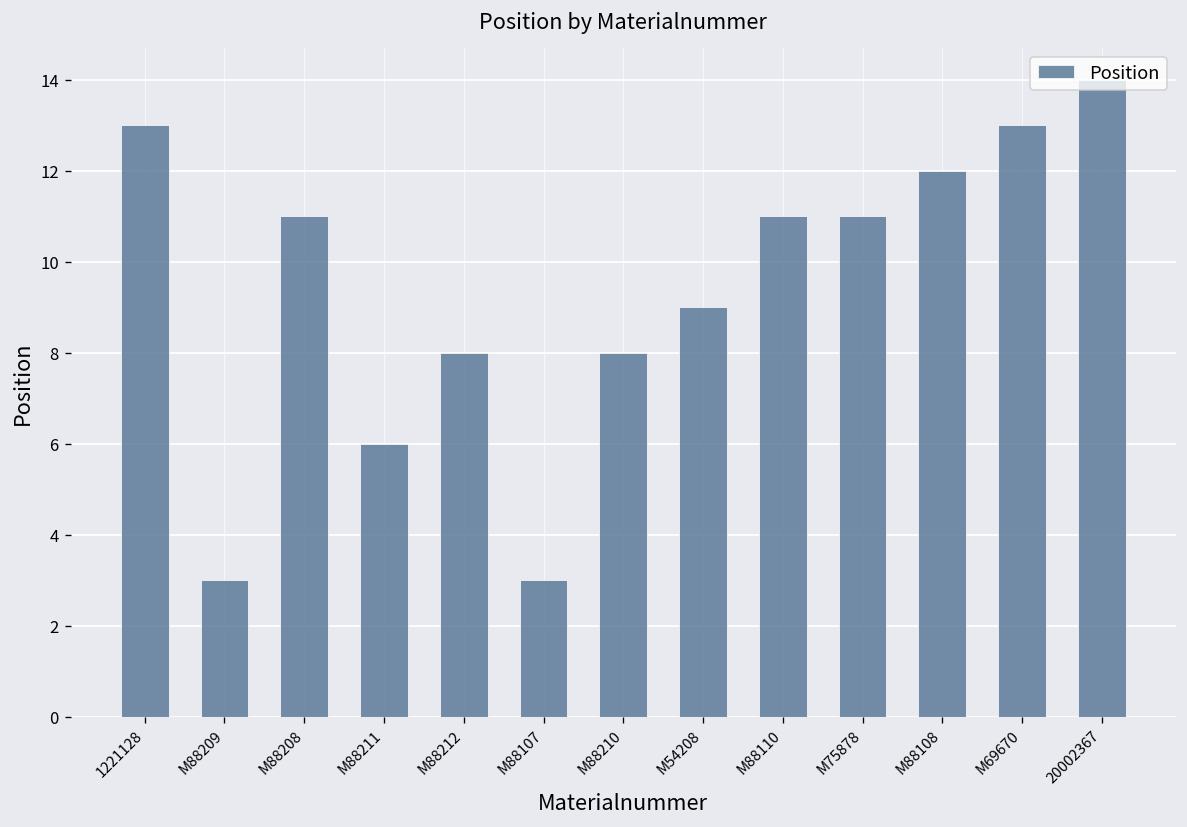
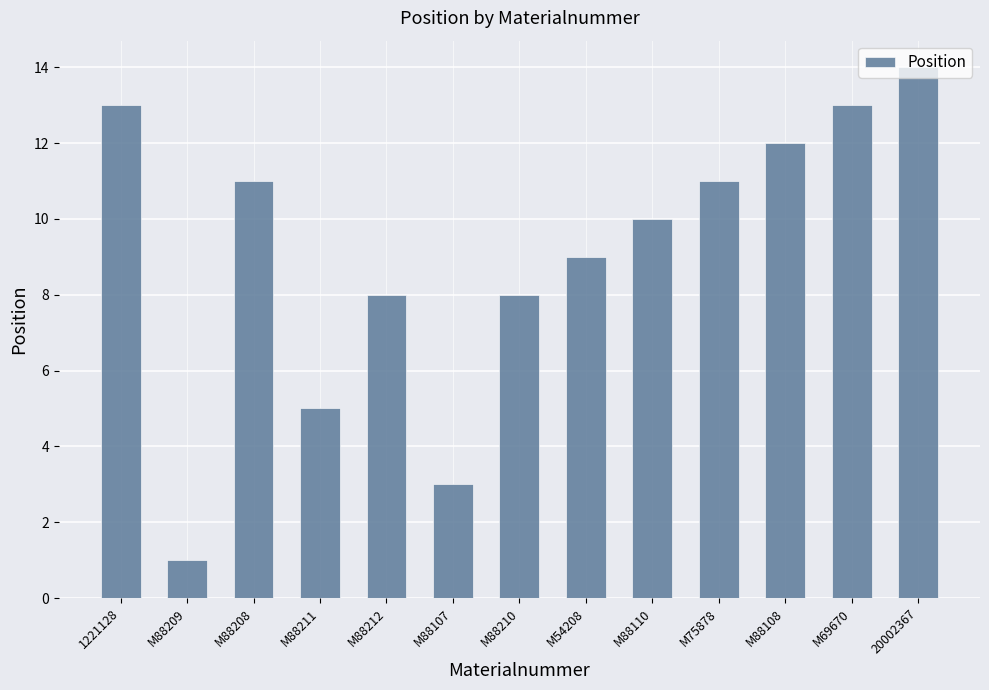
M88209: 3 -> 1
M88211: 6 -> 5
M88110: 11 -> 10
